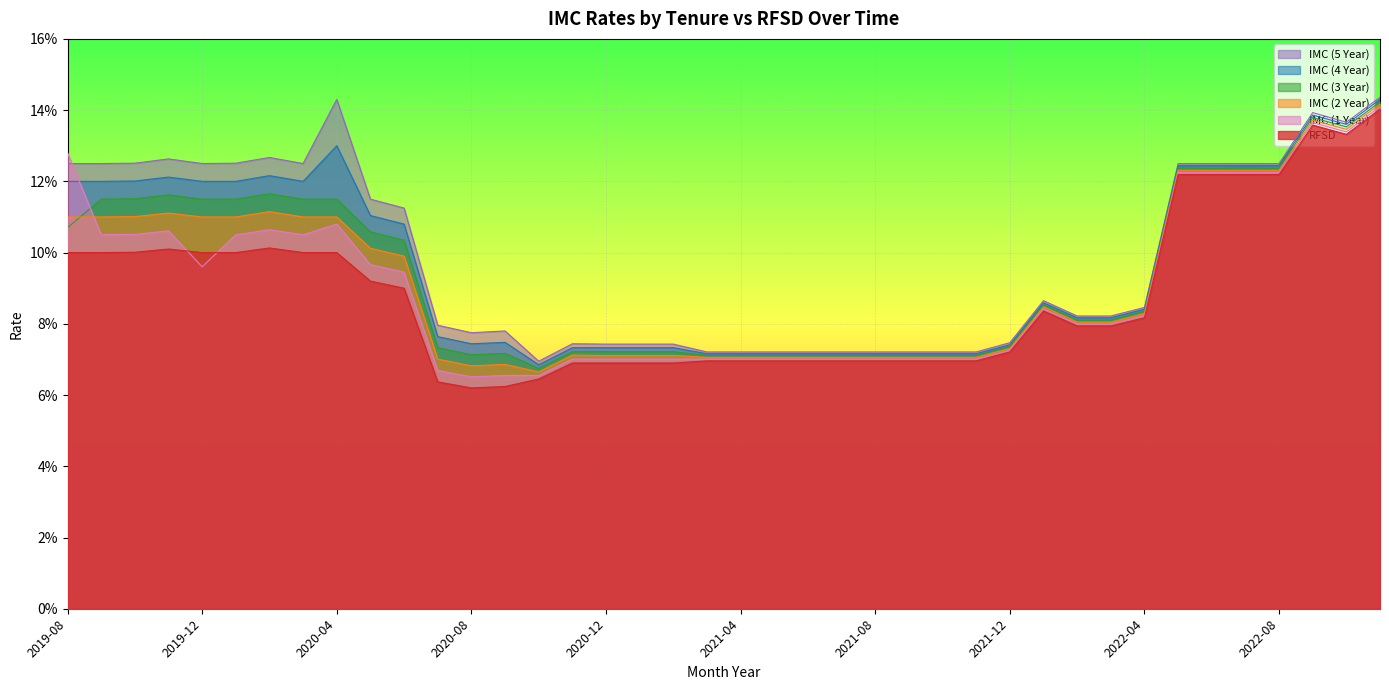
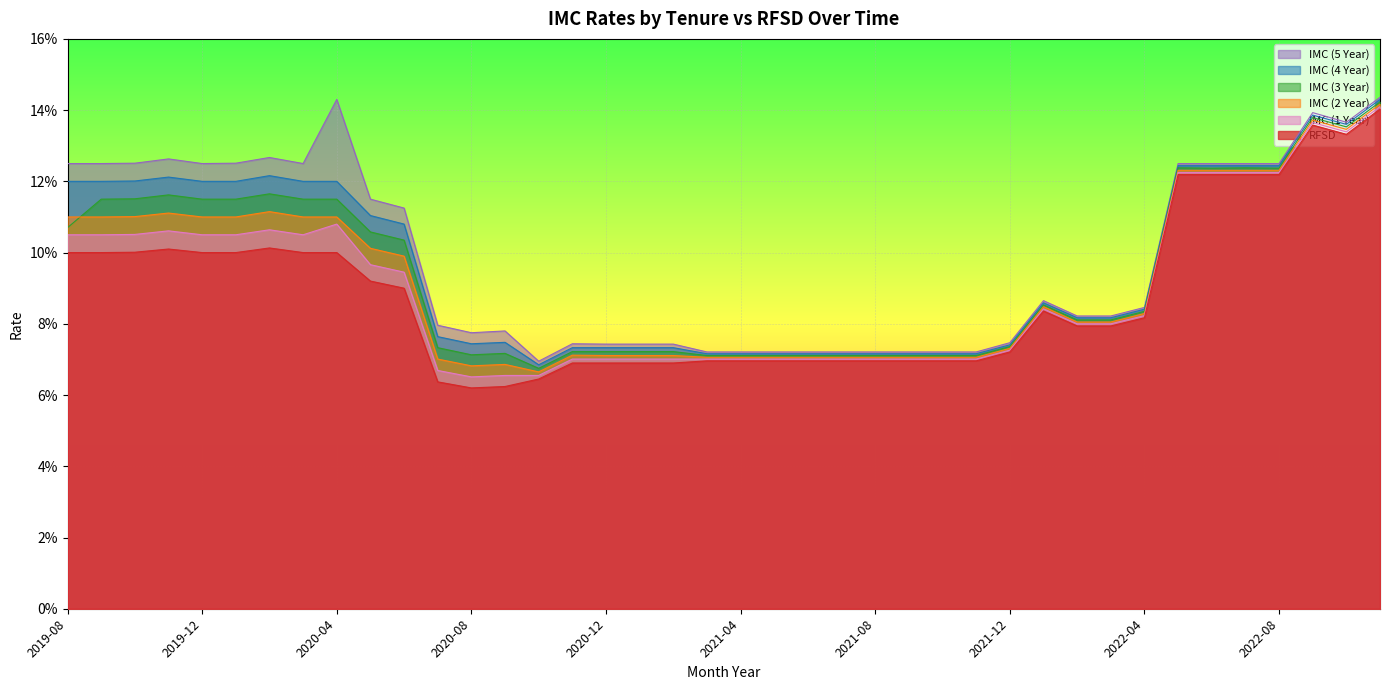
IMC (1 Year), 2019-08: 12.8% -> 10.5%
IMC (1 Year), 2019-12: 9.6% -> 10.5%
IMC (4 Year), 2020-04: 13.0% -> 12.0%
